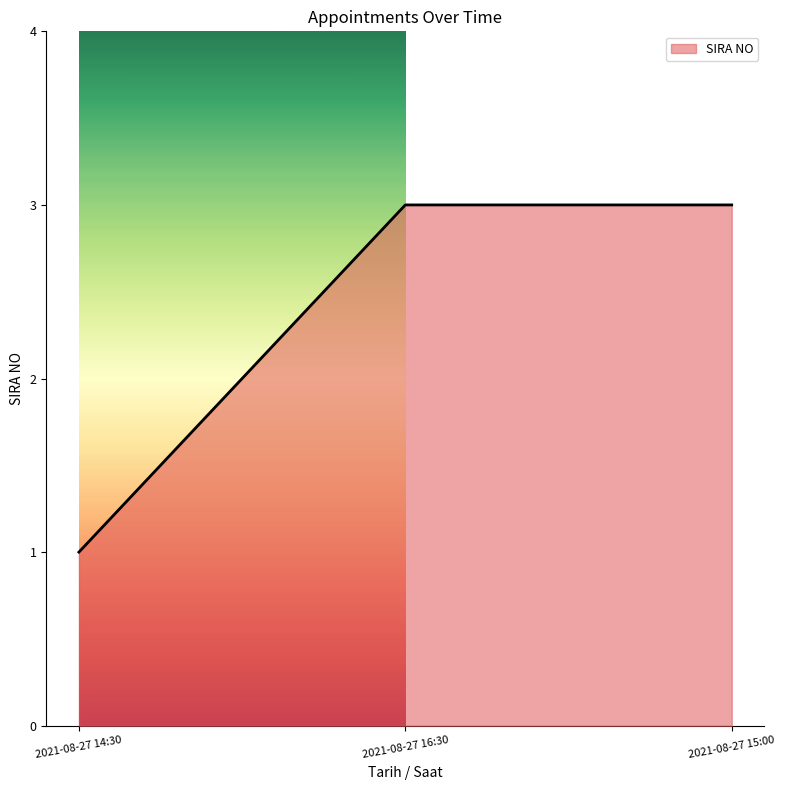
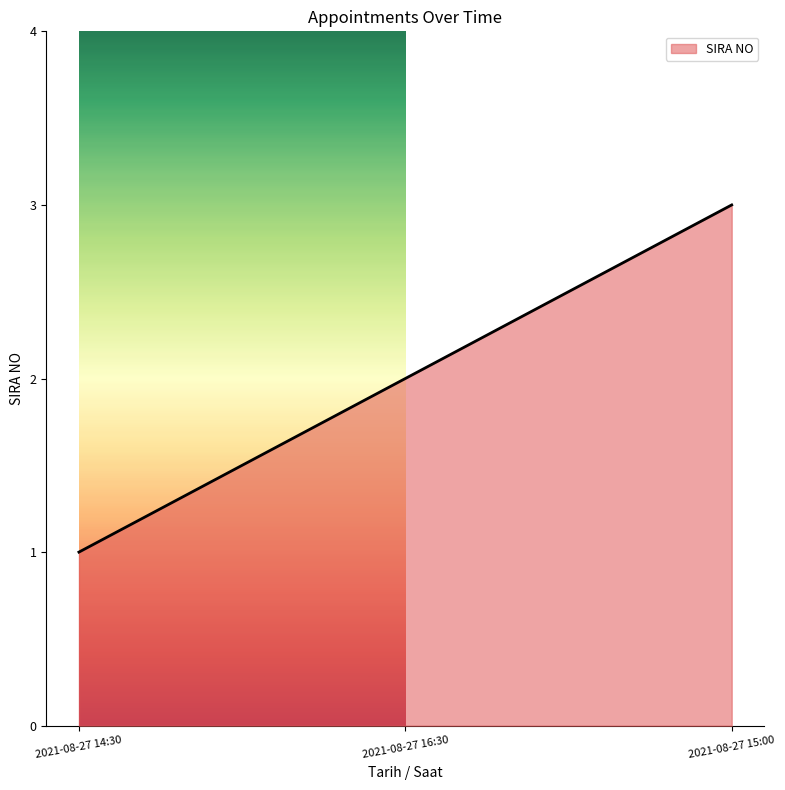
2021-08-27 16:30: 3 -> 2
